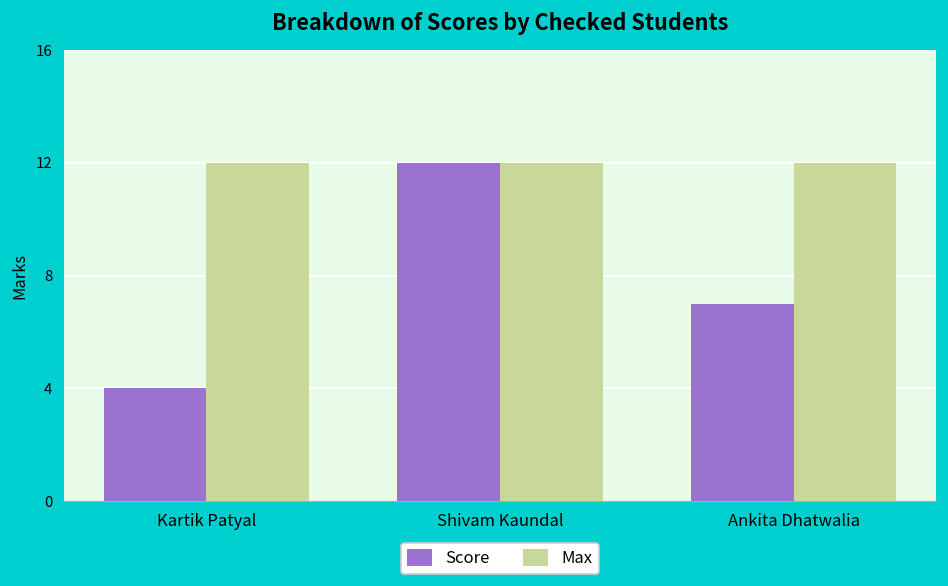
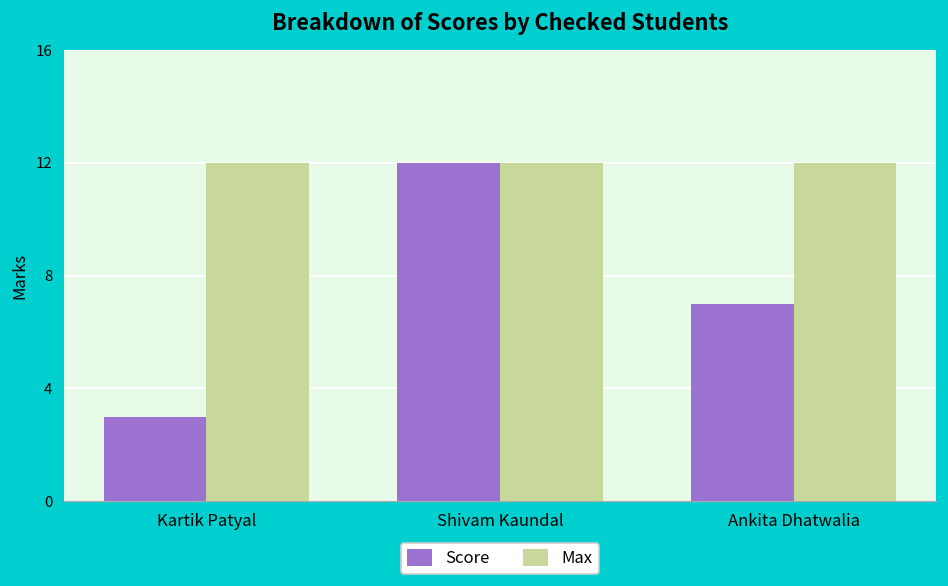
Score, Kartik Patyal: 4 -> 3
